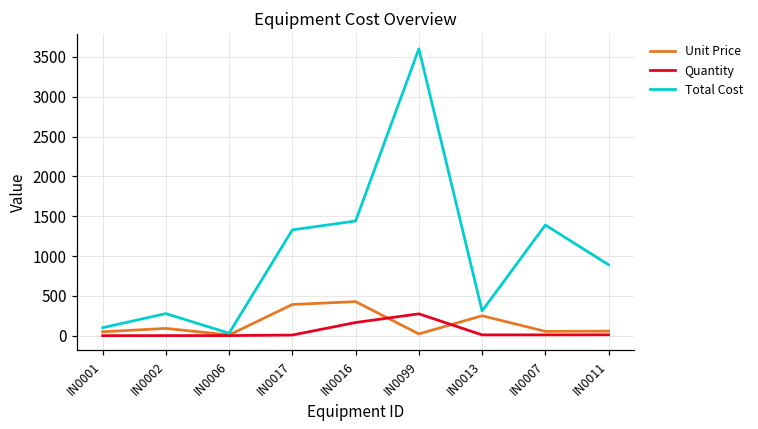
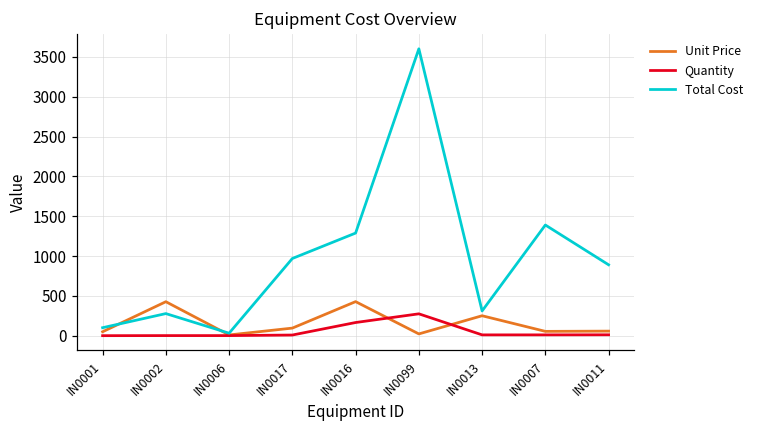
Unit Price, IN0002: 100 -> 400
Unit Price, IN0017: 400 -> 100
Total Cost, IN0017: 1300 -> 1000
Total Cost, IN0016: 1400 -> 1300
